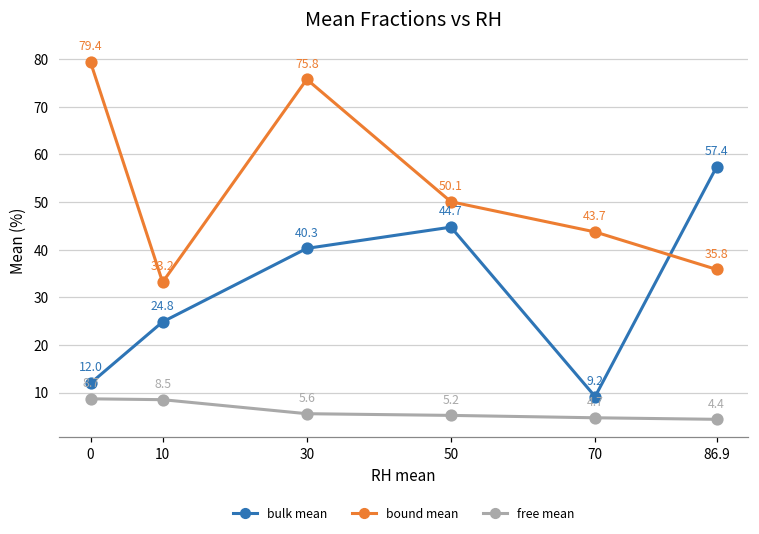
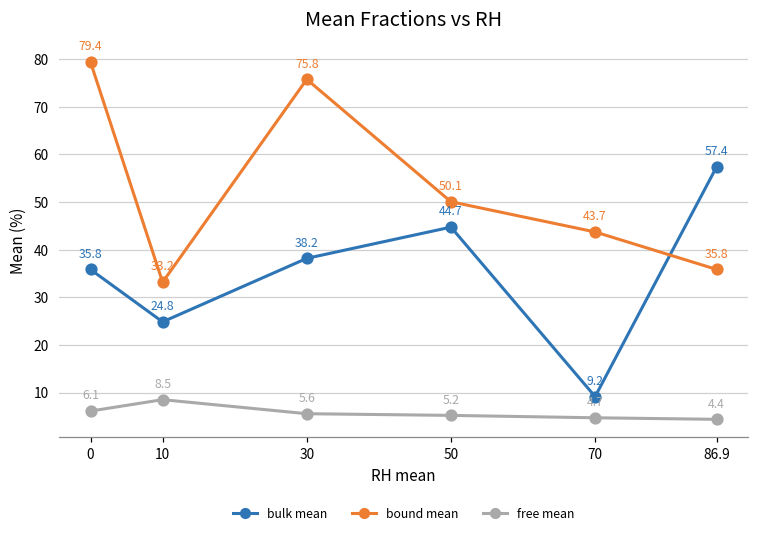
bulk mean, 0: 12.0 -> 35.8
free mean, 0: 8.7 -> 6.1
bulk mean, 30: 40.3 -> 38.2
